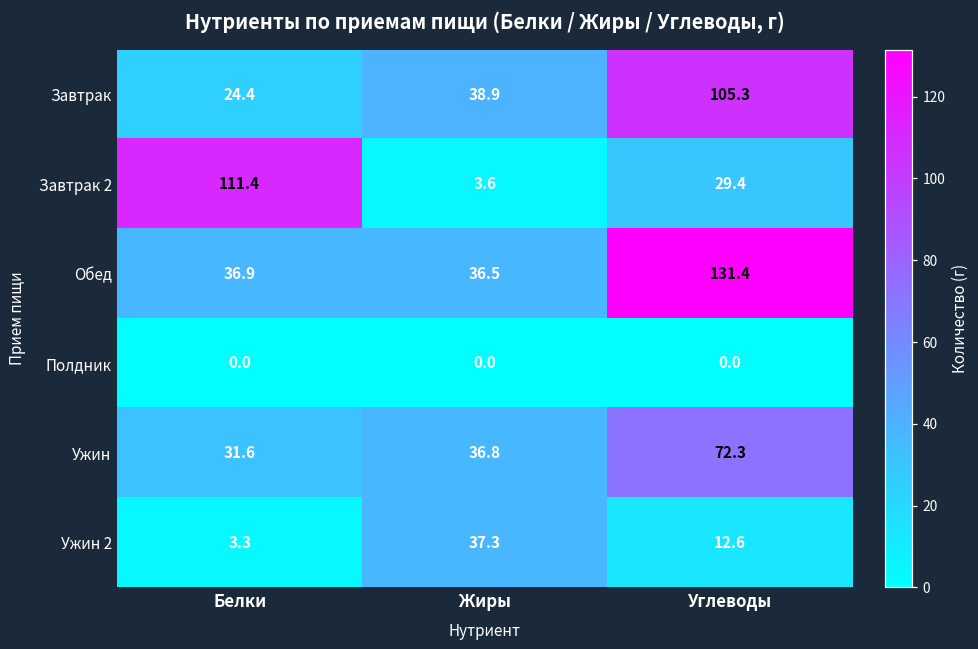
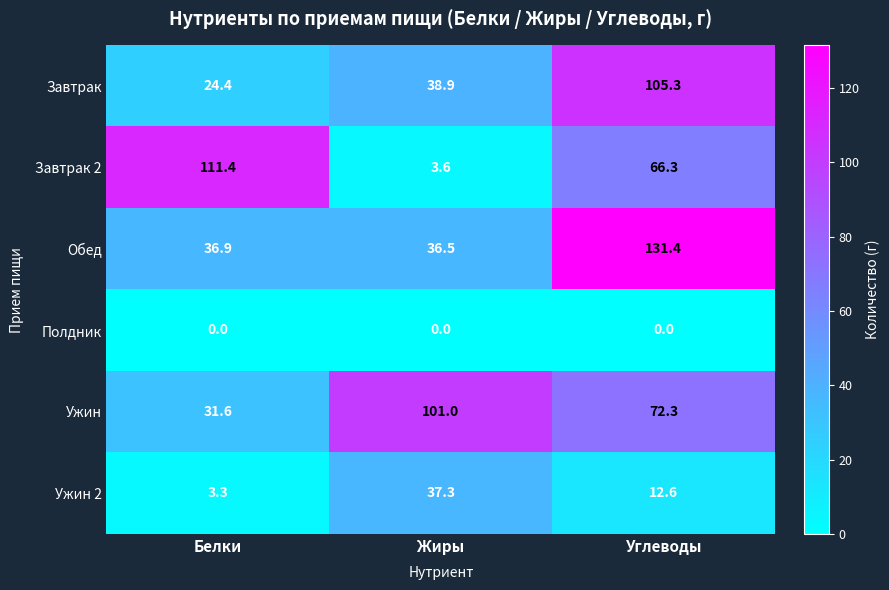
Завтрак 2, Углеводы: 29.4 -> 66.3
Ужин, Жиры: 36.8 -> 101.0
